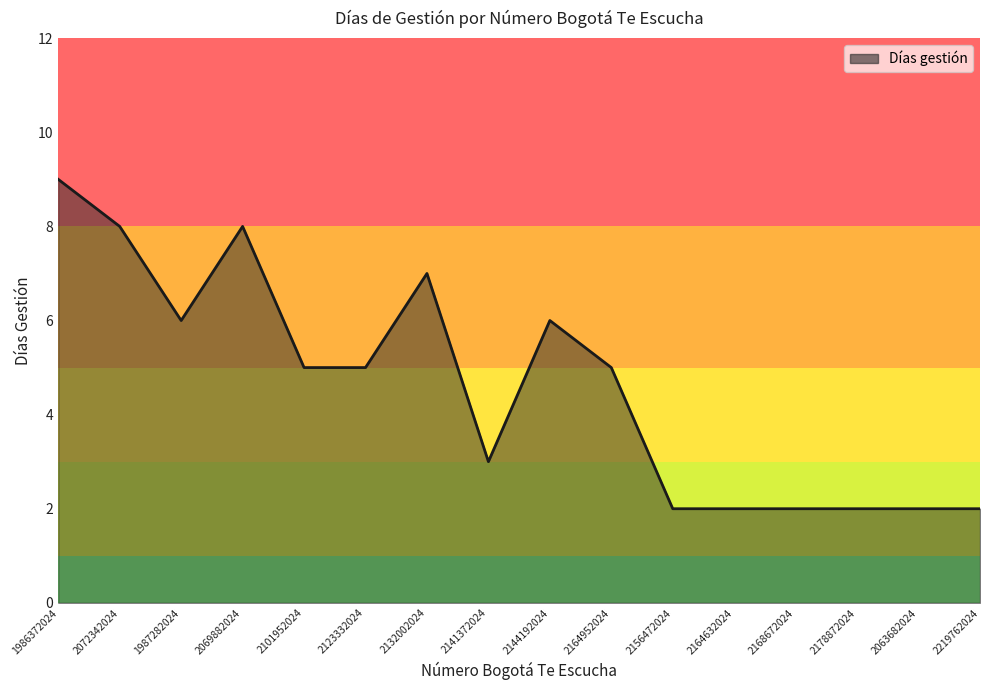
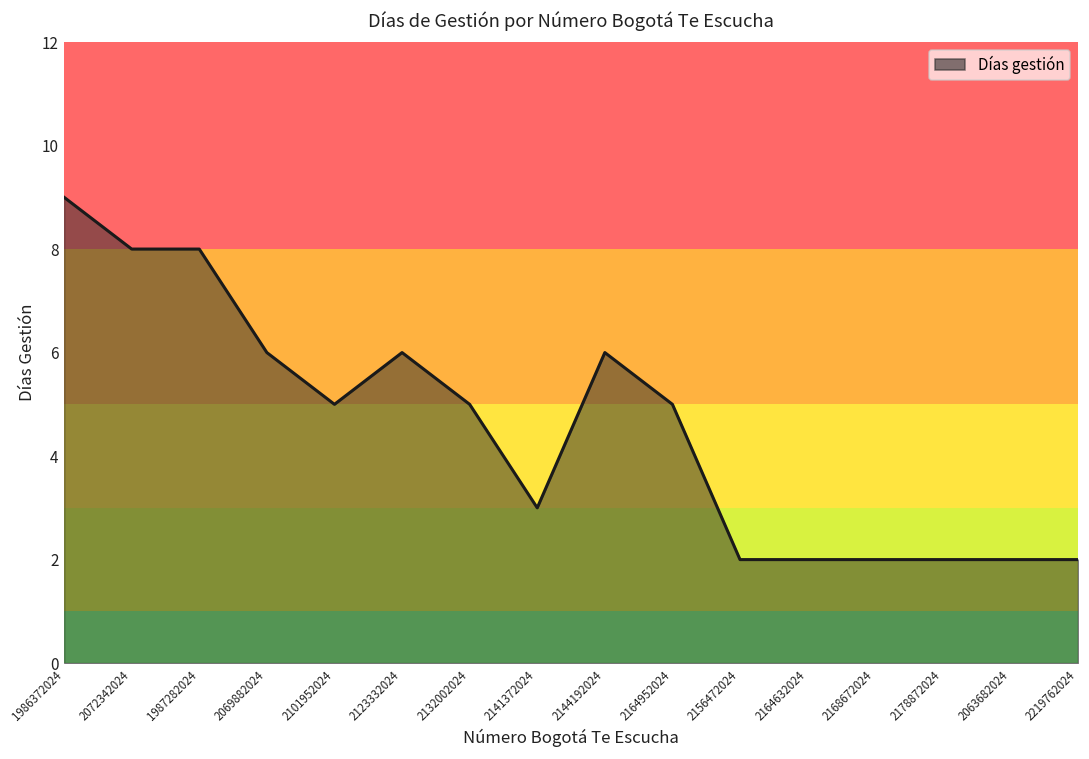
1987282024: 6 -> 8
2069882024: 8 -> 6
2123332024: 5 -> 6
2132002024: 7 -> 5
